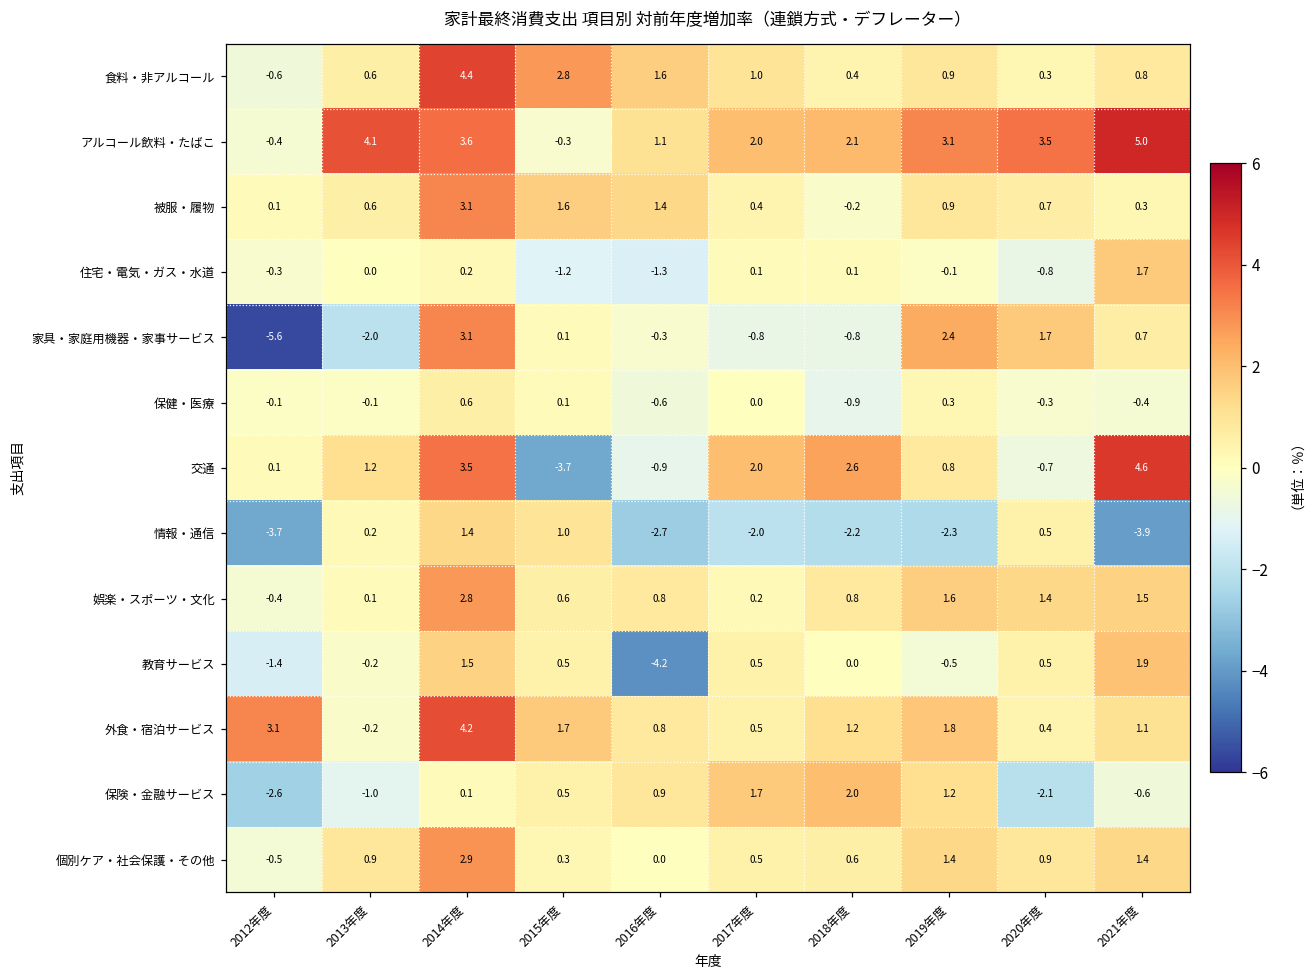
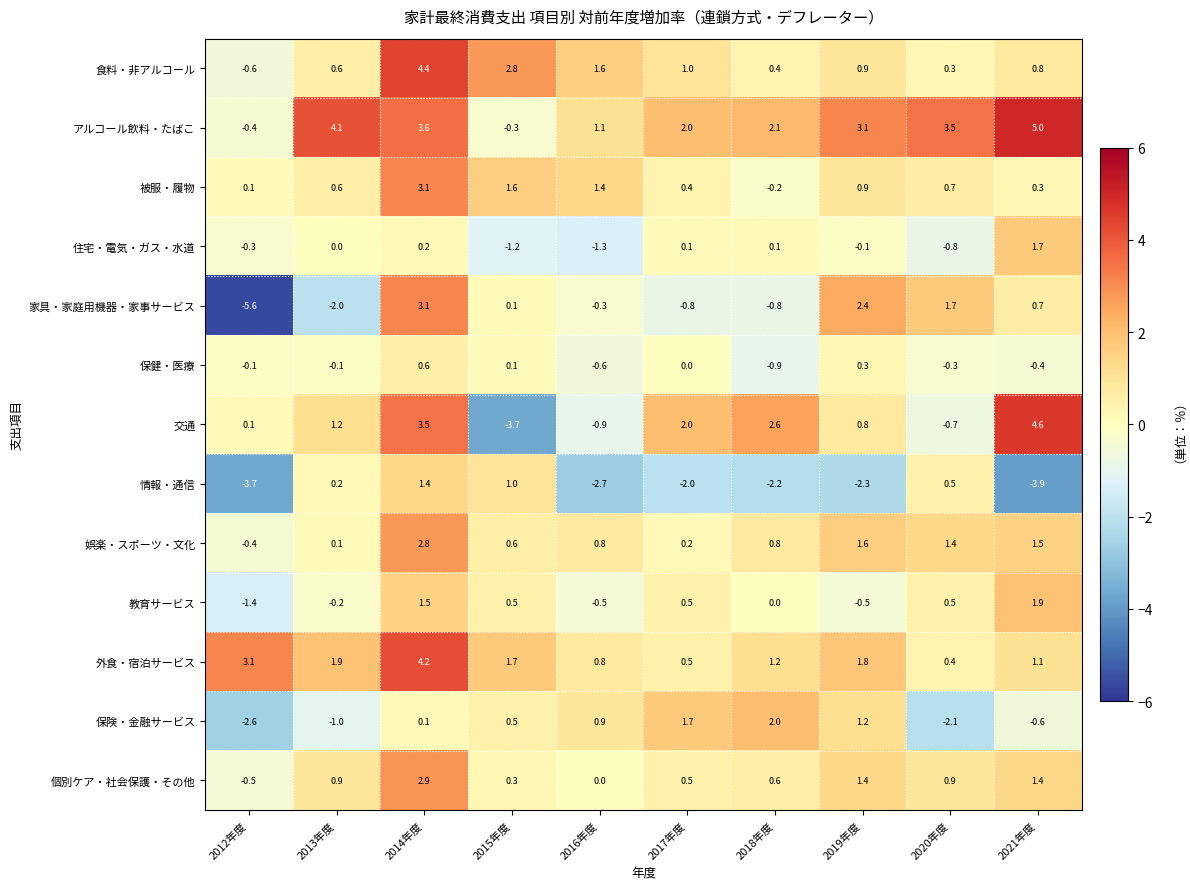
教育サービス, 2016年度: -4.2 -> -0.5
外食・宿泊サービス, 2013年度: -0.2 -> 1.9
